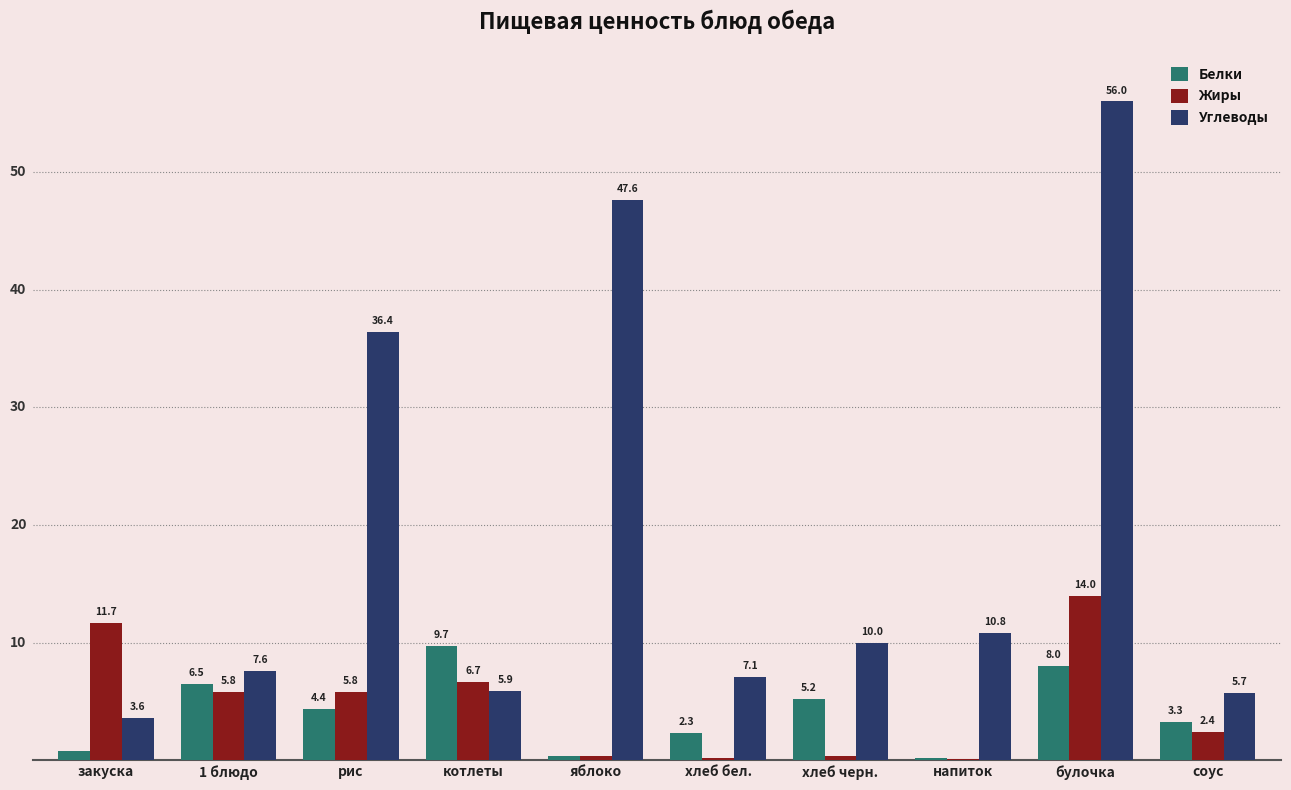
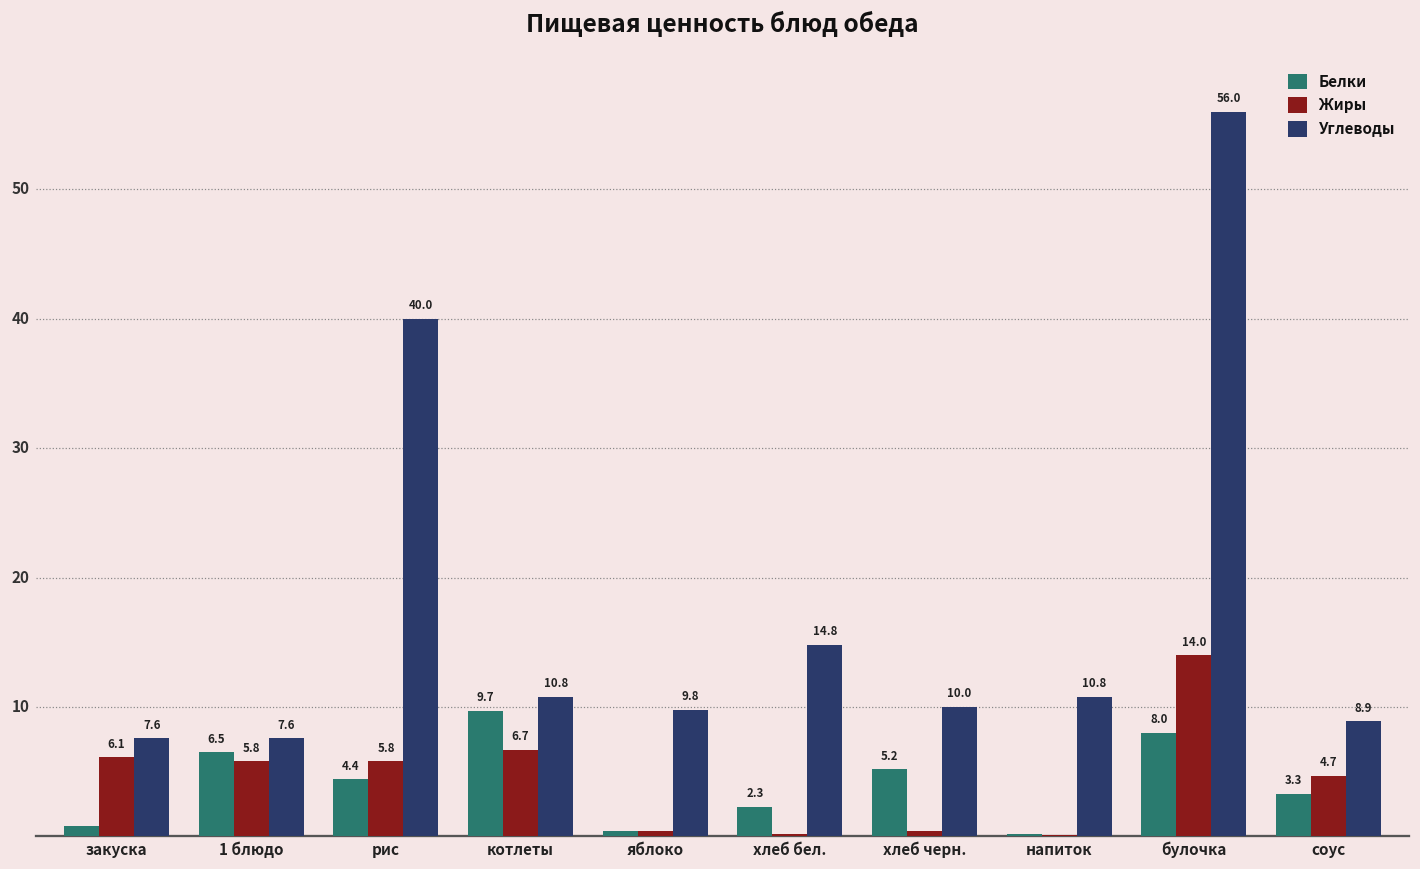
Жиры, закуска: 11.7 -> 6.1
Углеводы, закуска: 3.6 -> 7.6
Углеводы, рис: 36.4 -> 40.0
Углеводы, котлеты: 5.9 -> 10.8
Углеводы, яблоко: 47.6 -> 9.8
Углеводы, хлеб бел.: 7.1 -> 14.8
Жиры, соус: 2.4 -> 4.7
Углеводы, соус: 5.7 -> 8.9
